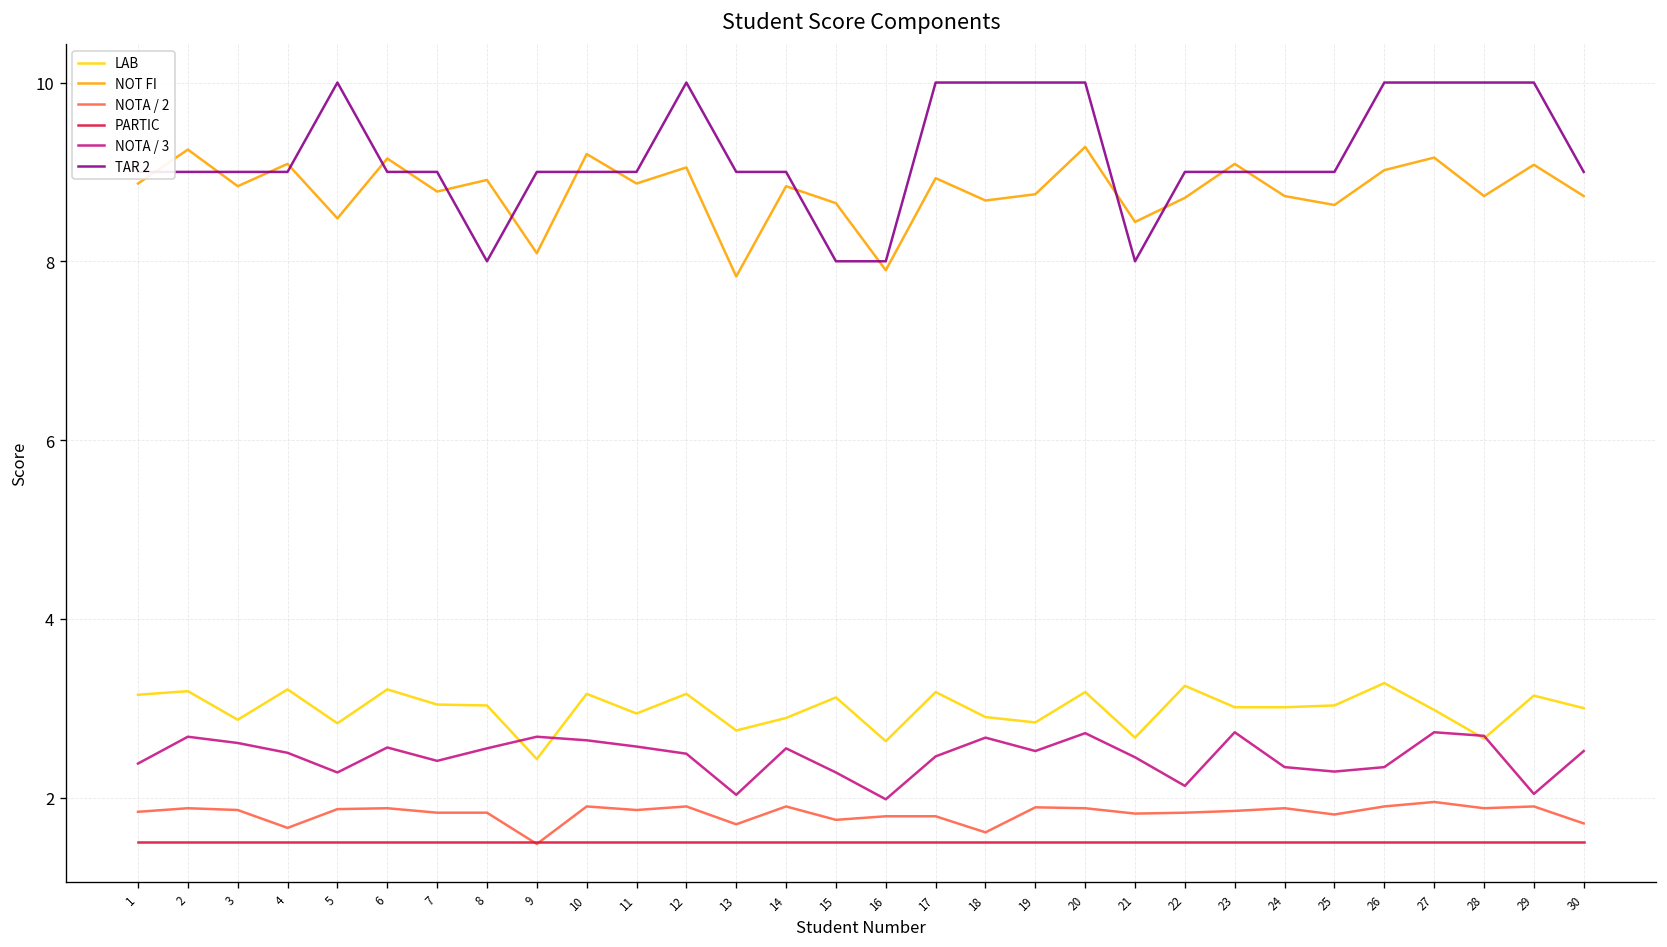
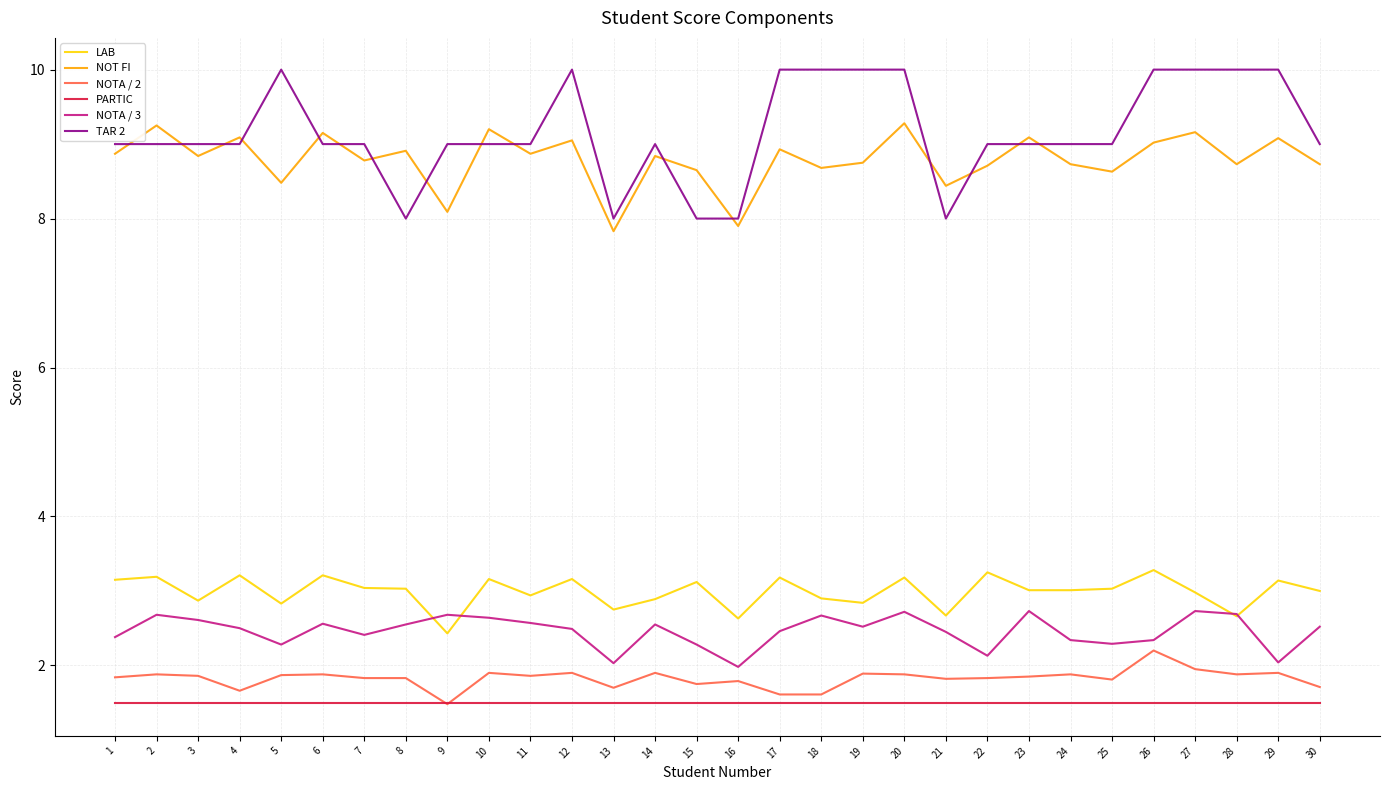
TAR 2, 13: 9 -> 8
NOTA / 2, 17: 1.8 -> 1.6
NOTA / 2, 26: 1.9 -> 2.2
